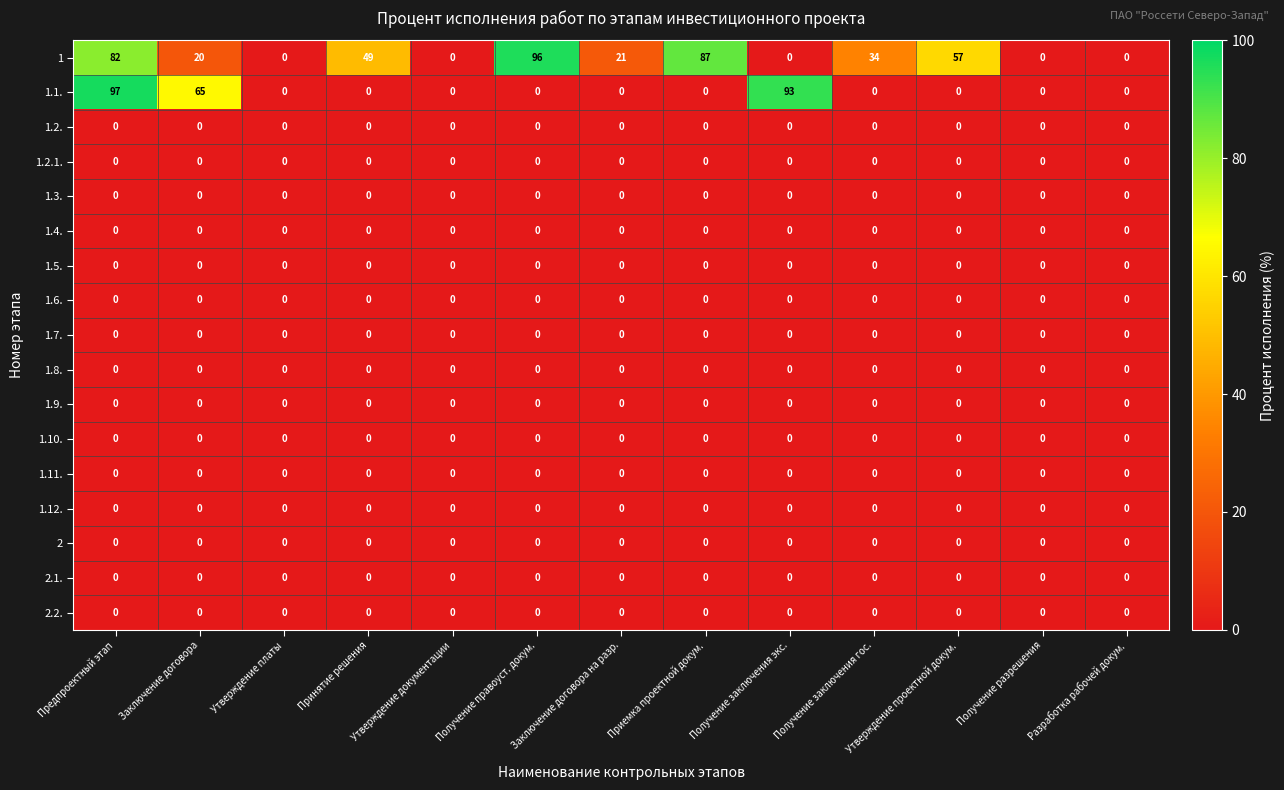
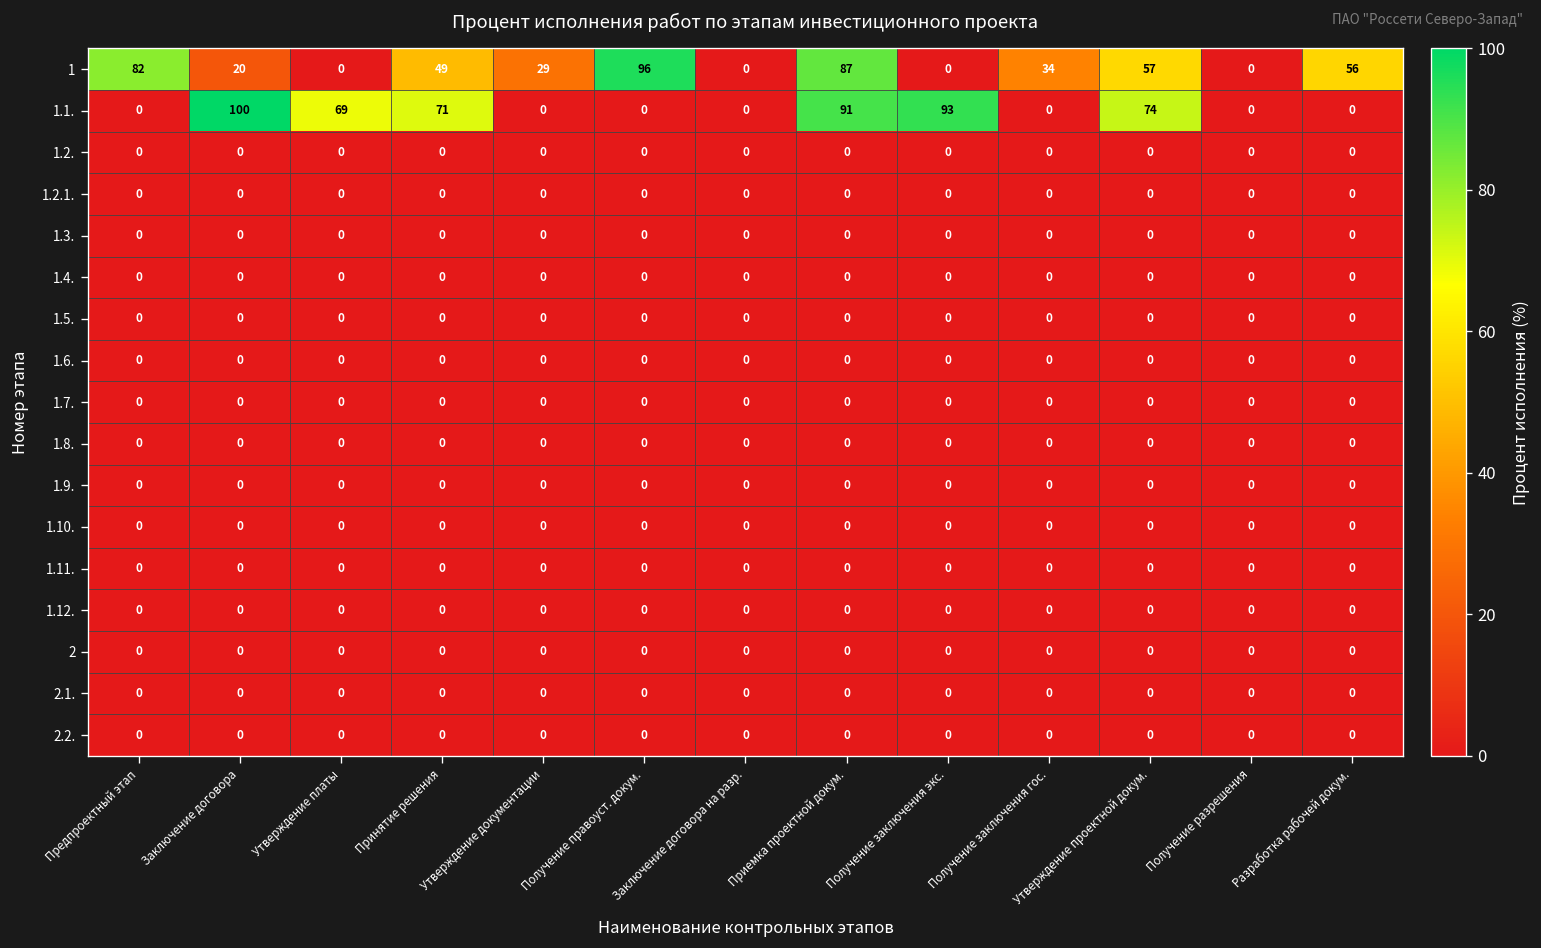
1, Утверждение документации: 0 -> 29
1, Заключение договора на разр.: 21 -> 0
1, Разработка рабочей докум.: 0 -> 56
1.1., Предпроектный этап: 97 -> 0
1.1., Заключение договора: 65 -> 100
1.1., Утверждение платы: 0 -> 69
1.1., Принятие решения: 0 -> 71
1.1., Приемка проектной докум.: 0 -> 91
1.1., Утверждение проектной докум.: 0 -> 74
